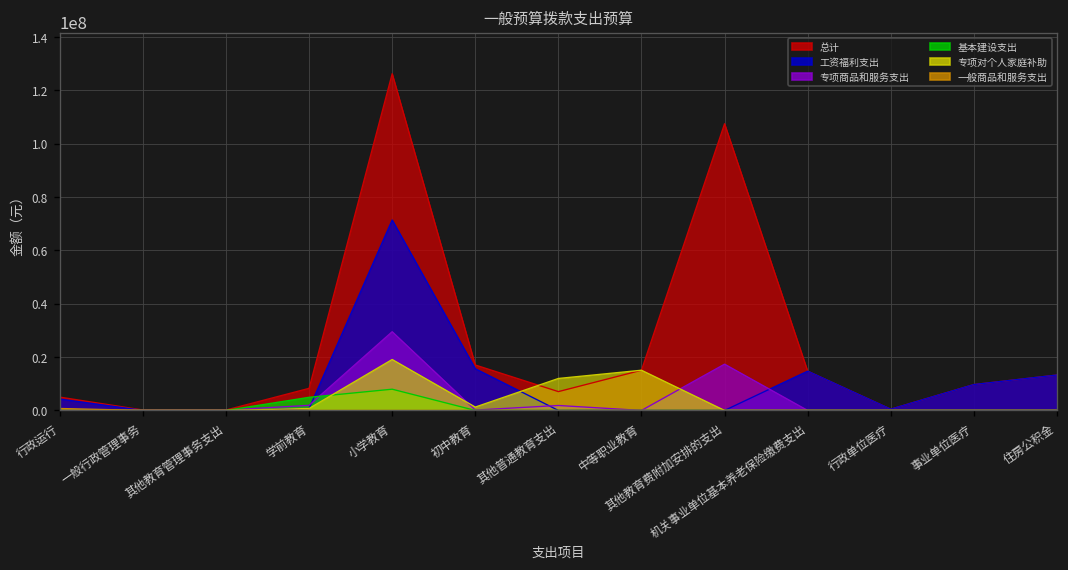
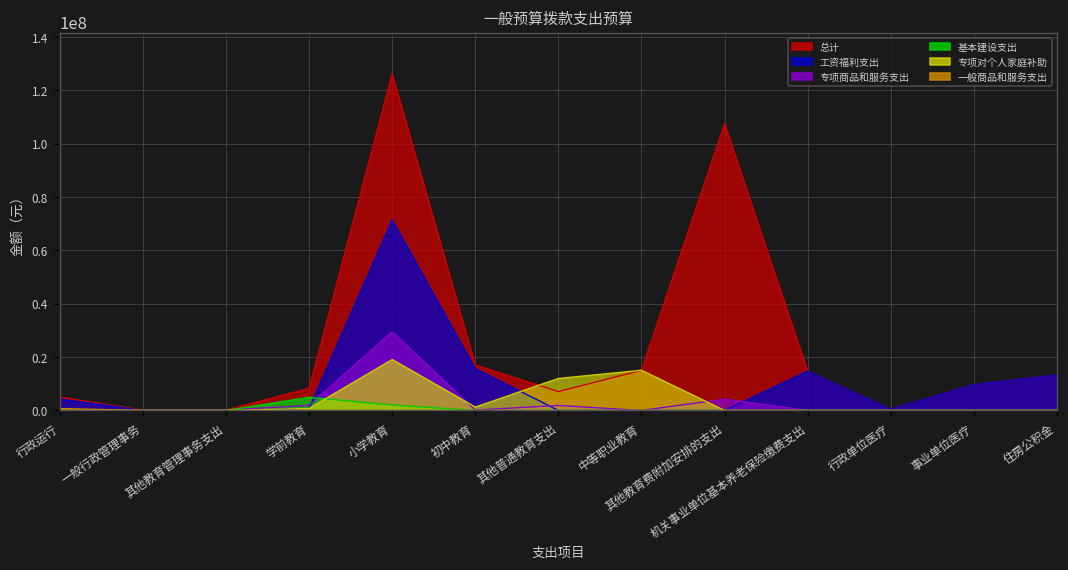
基本建设支出, 小学教育: 8000000 -> 2000000
专项商品和服务支出, 其他教育费附加安排的支出: 17000000 -> 4000000
